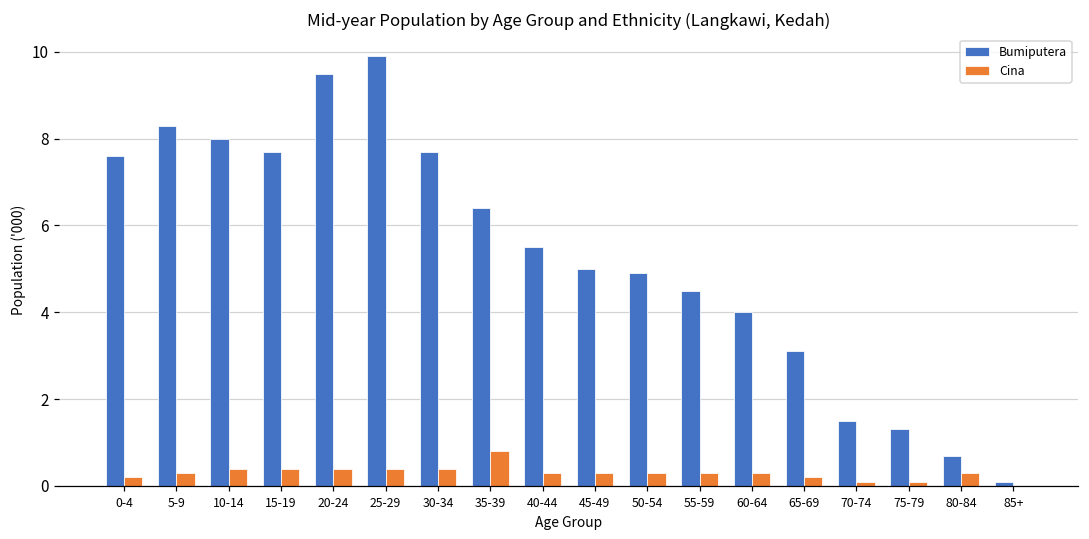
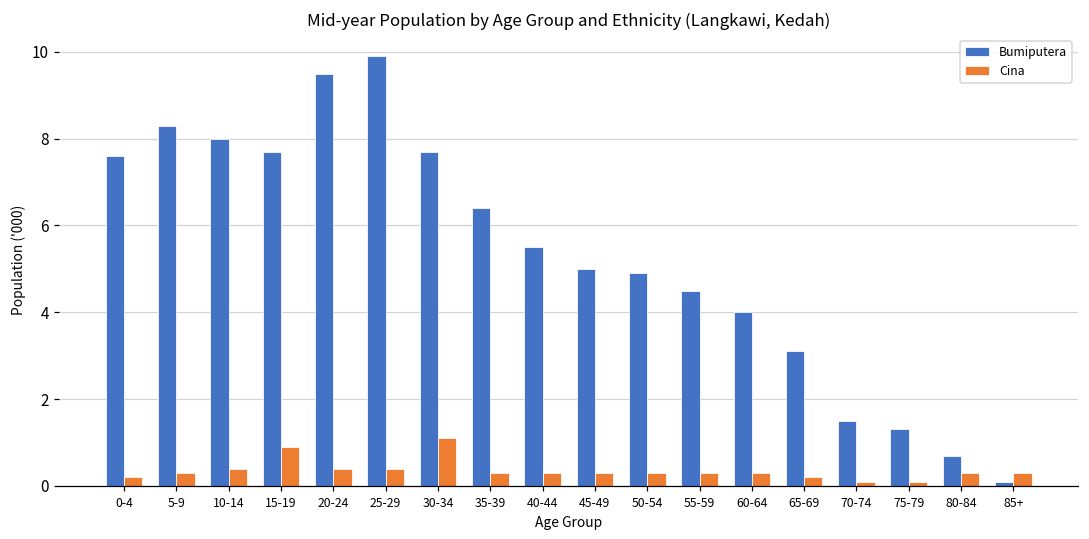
Cina, 15-19: 0.4 -> 0.9
Cina, 30-34: 0.4 -> 1.1
Cina, 35-39: 0.8 -> 0.3
Cina, 85+: 0.0 -> 0.3
